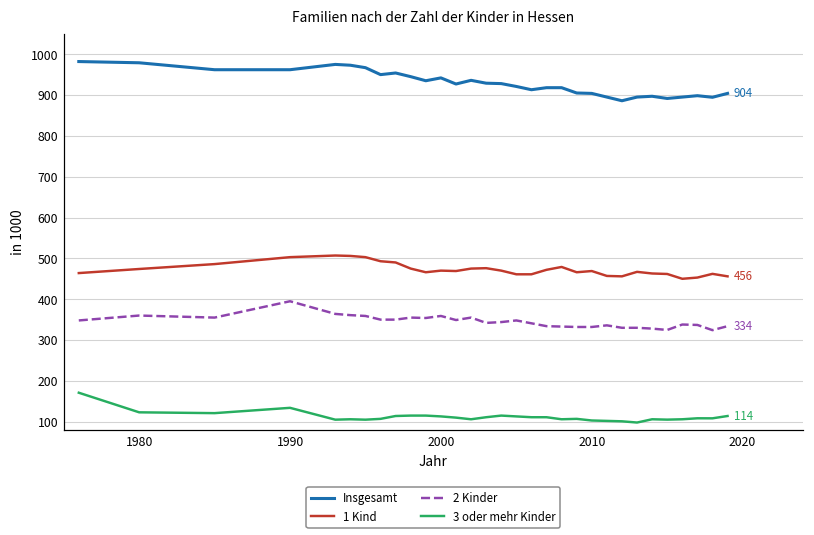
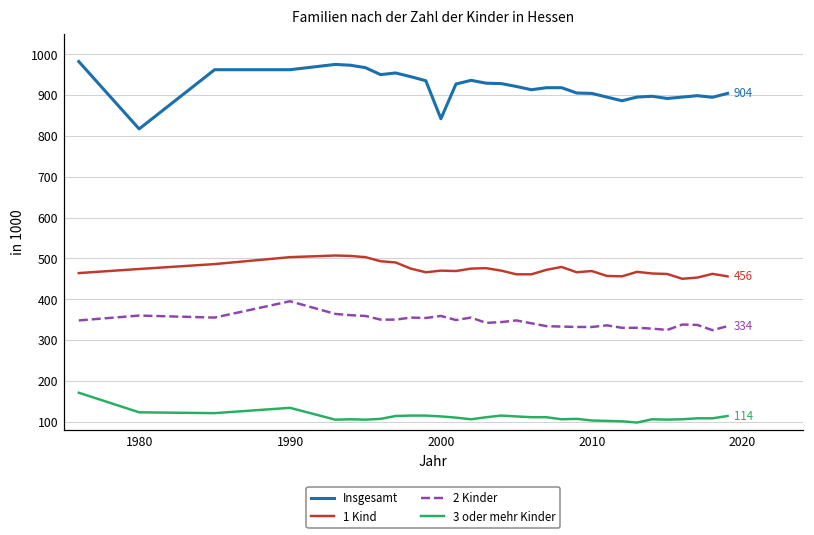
Insgesamt, 1980: 980 -> 820
Insgesamt, 2000: 940 -> 840
